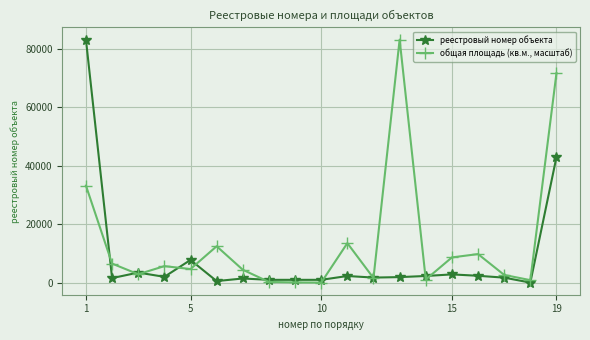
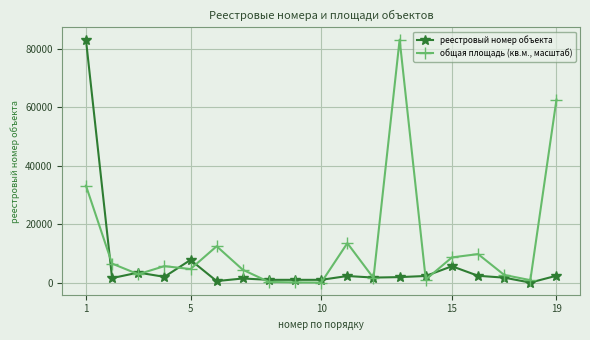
реестровый номер объекта, 15: 3000 -> 6000
реестровый номер объекта, 19: 43000 -> 2000
общая площадь (кв.м., масштаб), 19: 72000 -> 63000
